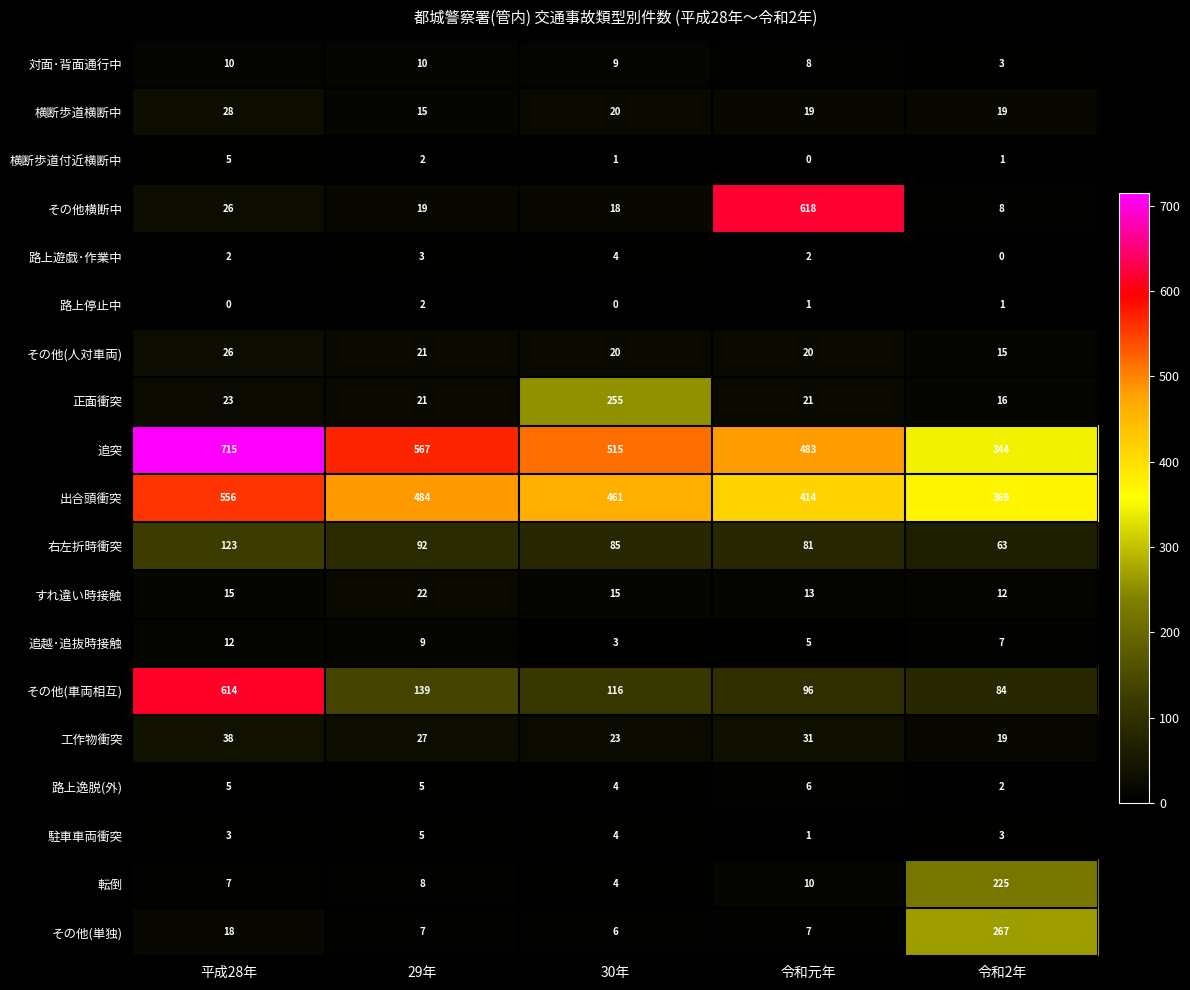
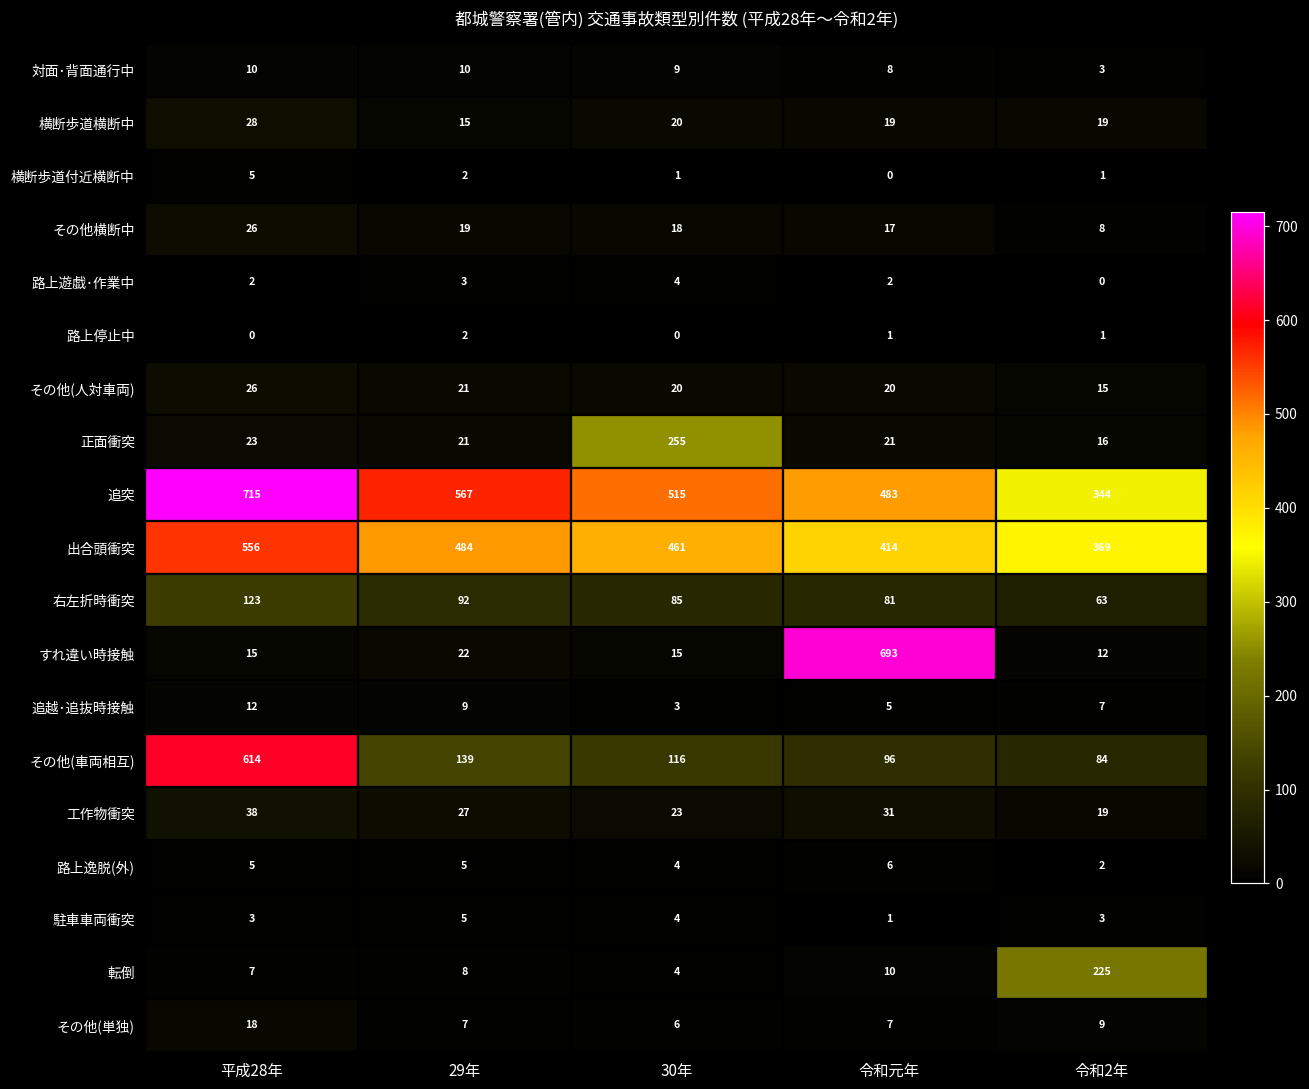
その他横断中, 令和元年: 618 -> 17
すれ違い時接触, 令和元年: 13 -> 693
その他(単独), 令和2年: 267 -> 9
